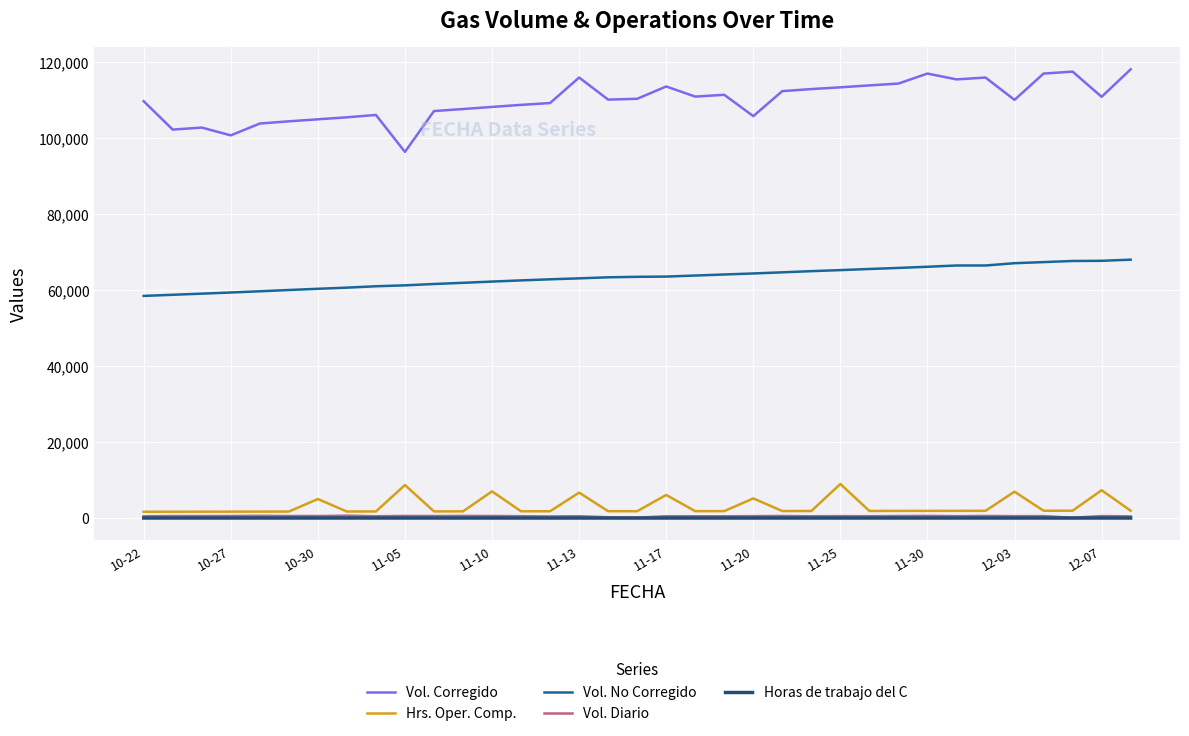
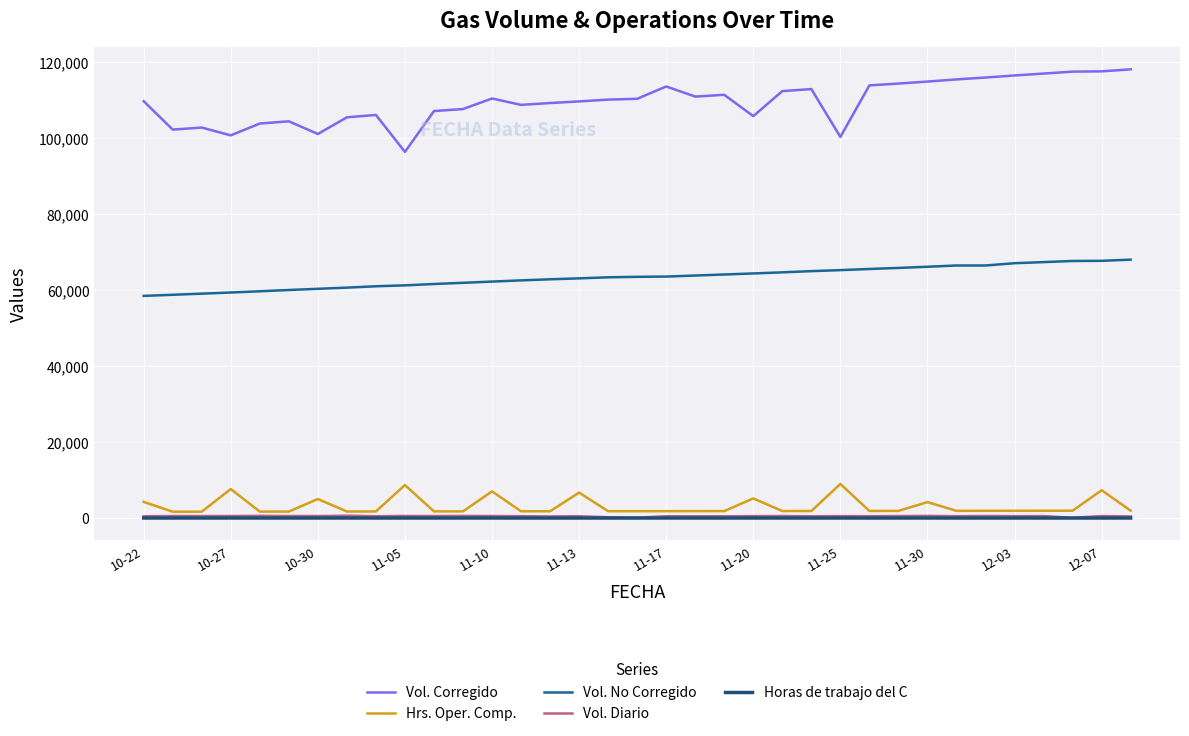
Hrs. Oper. Comp., 10-22: 2,000 -> 4,000
Hrs. Oper. Comp., 10-27: 2,000 -> 8,000
Vol. Corregido, 10-30: 105,000 -> 101,000
Vol. Corregido, 11-10: 108,000 -> 110,000
Vol. Corregido, 11-13: 116,000 -> 110,000
Hrs. Oper. Comp., 11-17: 6,000 -> 2,000
Vol. Corregido, 11-25: 113,000 -> 100,000
Vol. Corregido, 11-30: 117,000 -> 115,000
Hrs. Oper. Comp., 11-30: 2,000 -> 4,000
Vol. Corregido, 12-03: 110,000 -> 116,000
Hrs. Oper. Comp., 12-03: 7,000 -> 2,000
Vol. Corregido, 12-07: 111,000 -> 118,000
